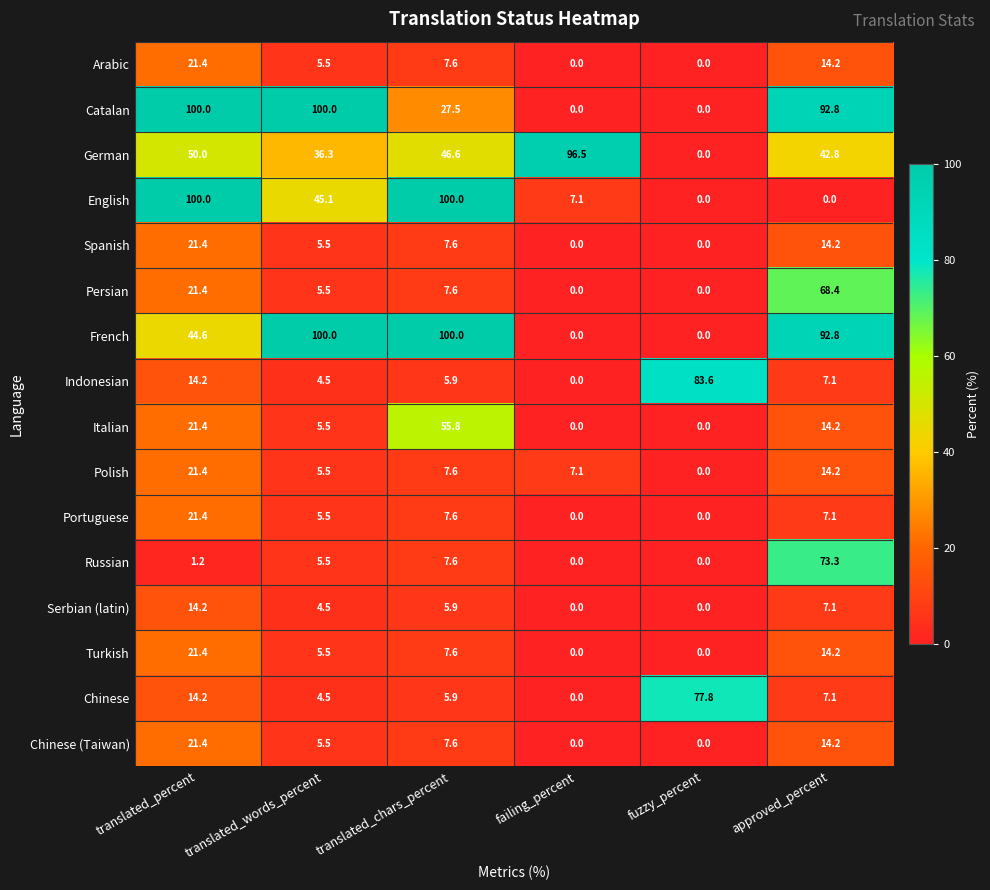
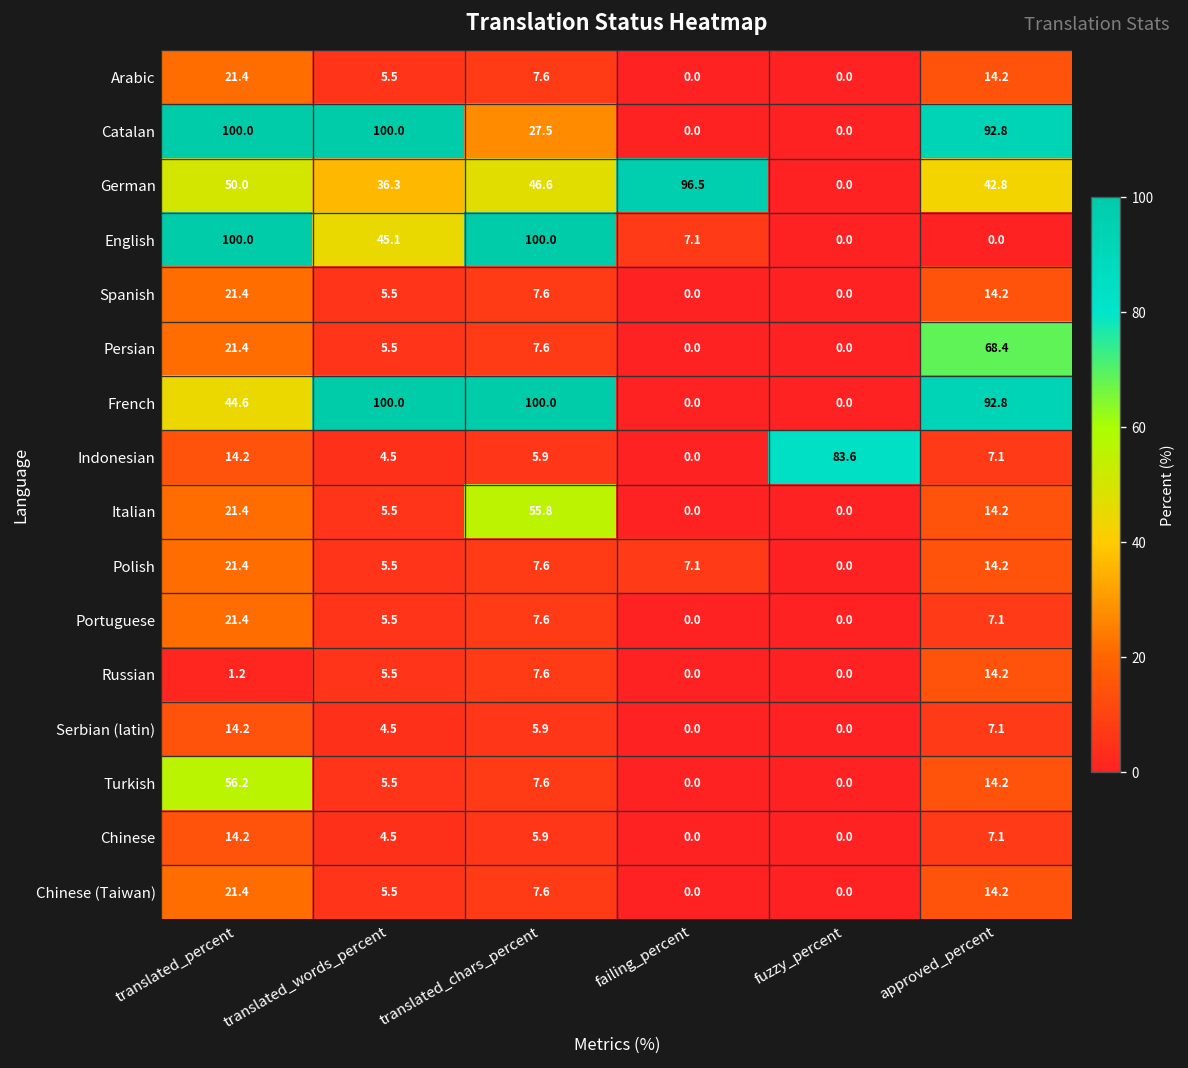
Russian, approved_percent: 73.3 -> 14.2
Turkish, translated_percent: 21.4 -> 56.2
Chinese, fuzzy_percent: 77.8 -> 0.0
